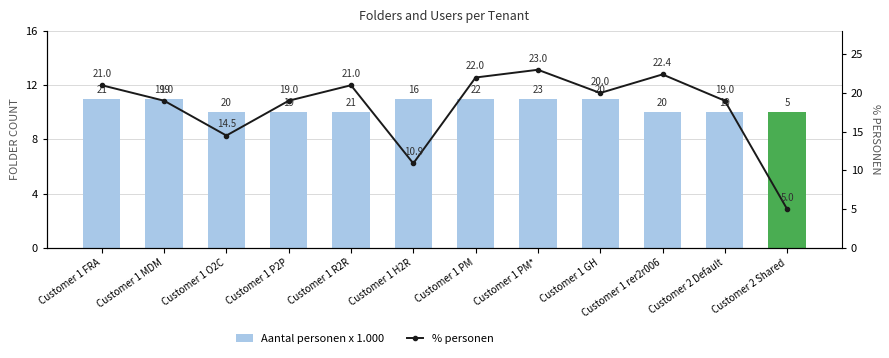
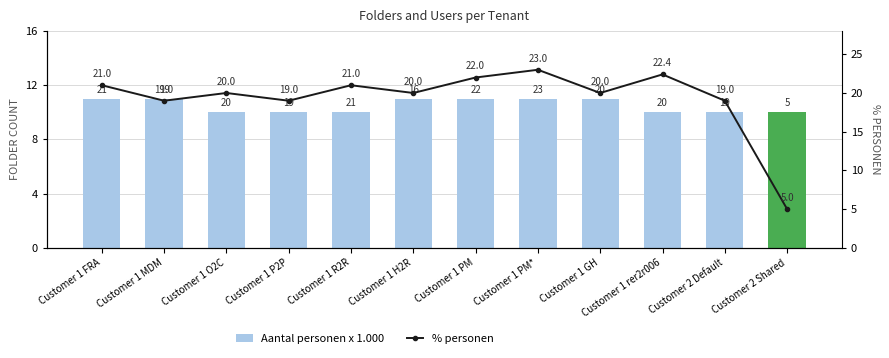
% personen, Customer 1 O2C: 14.5 -> 20.0
% personen, Customer 1 H2R: 10.9 -> 20.0
